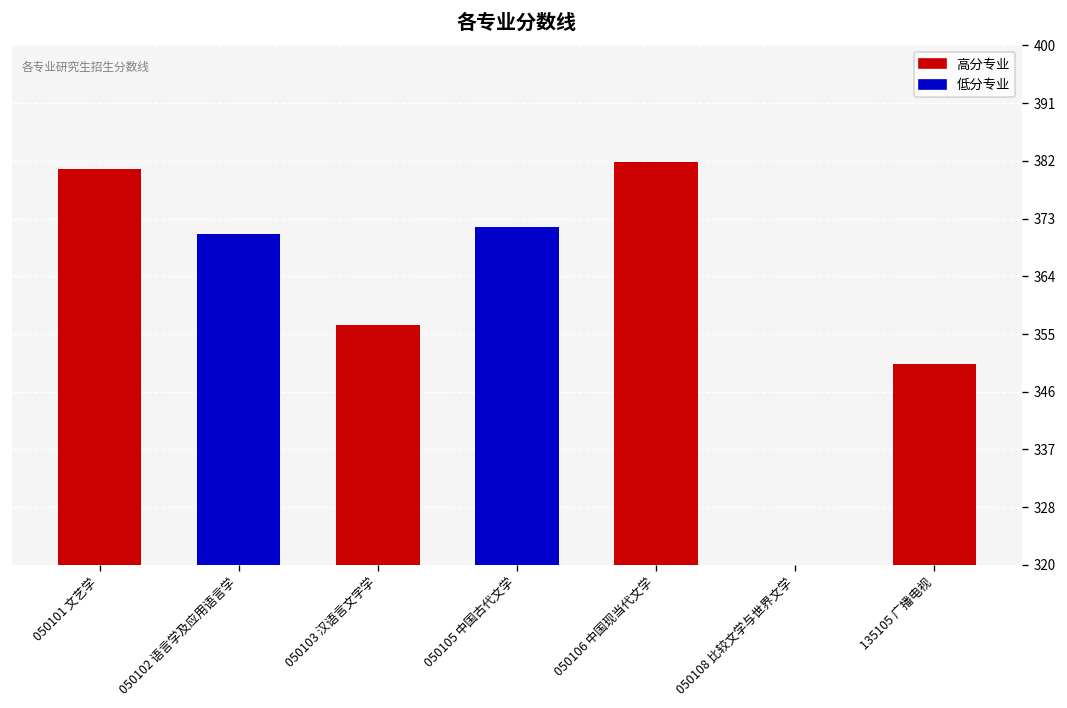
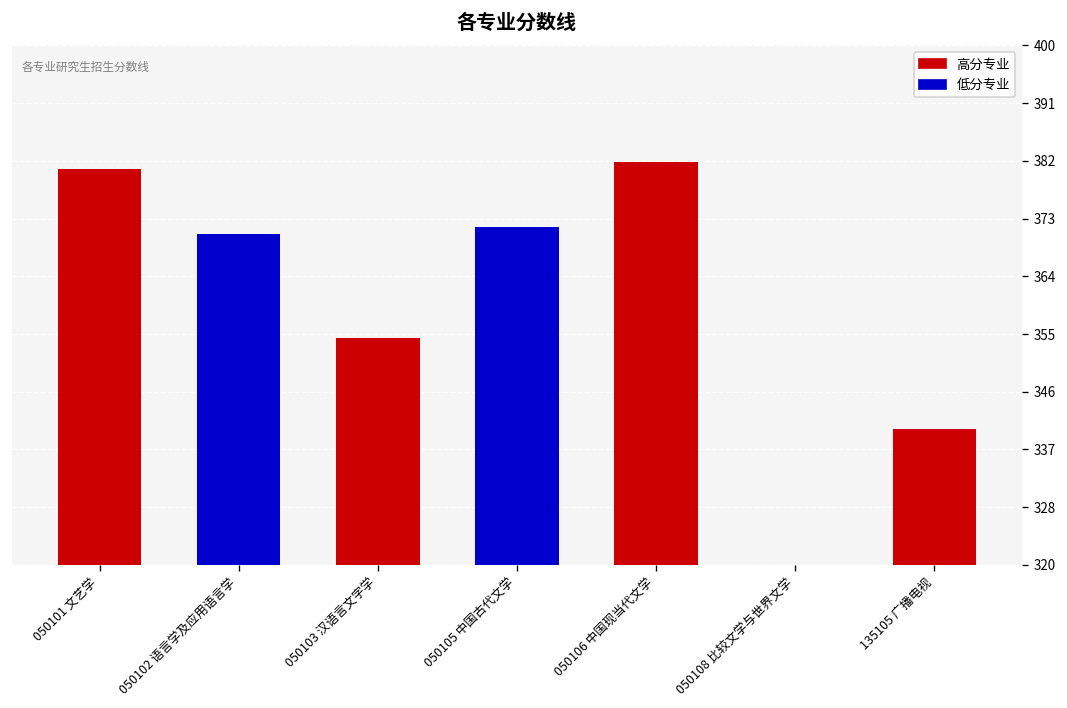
050103 汉语言文字学: 357 -> 355
135105 广播电视: 351 -> 341
